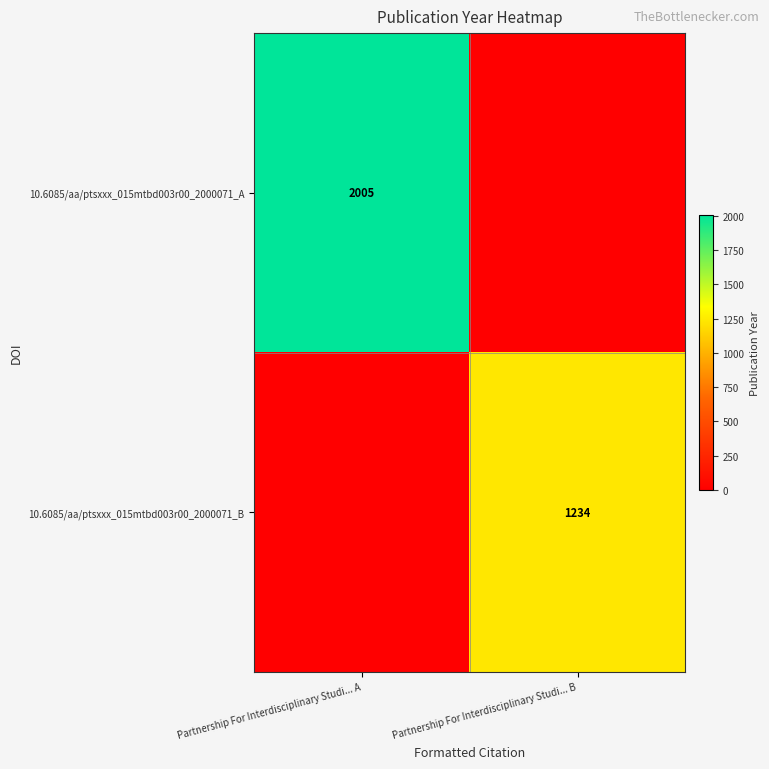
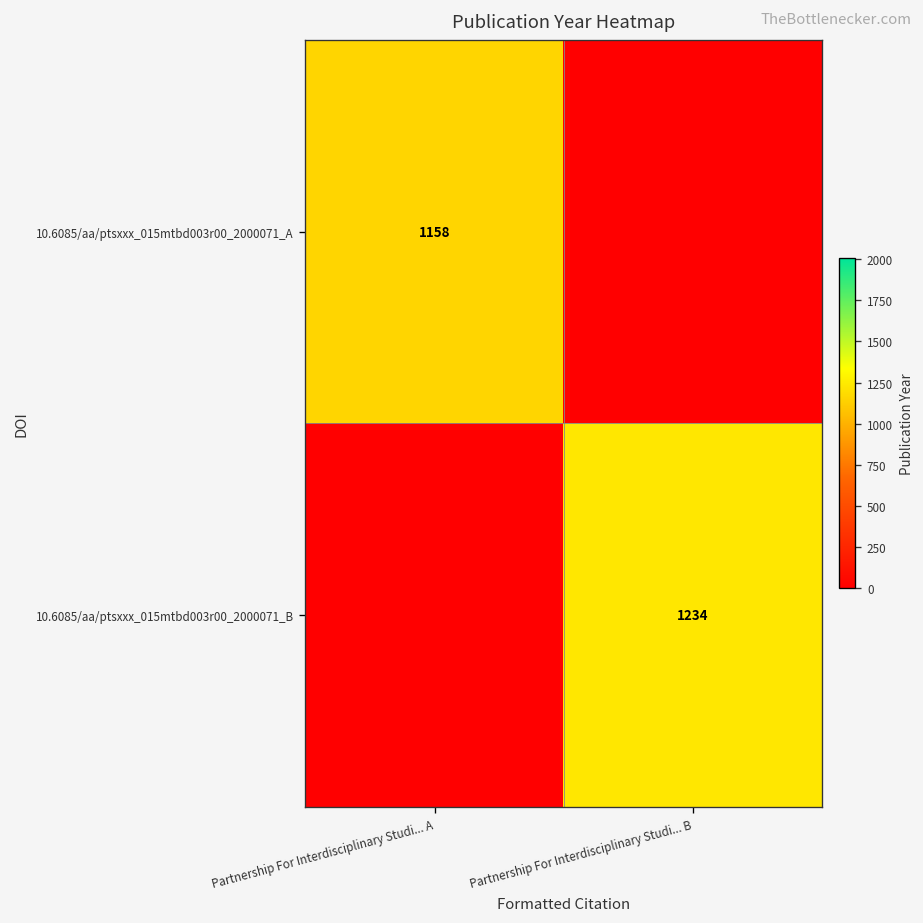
10.6085/aa/ptsxxx_015mtbd003r00_2000071_A, Partnership For Interdisciplinary Studi... A: 2005 -> 1158
